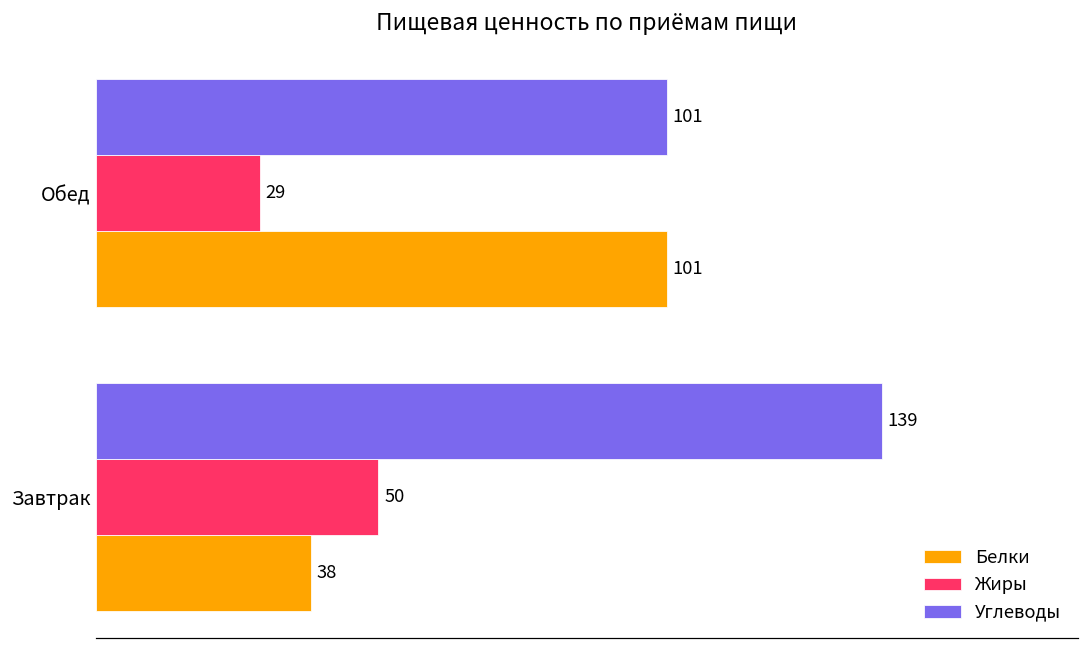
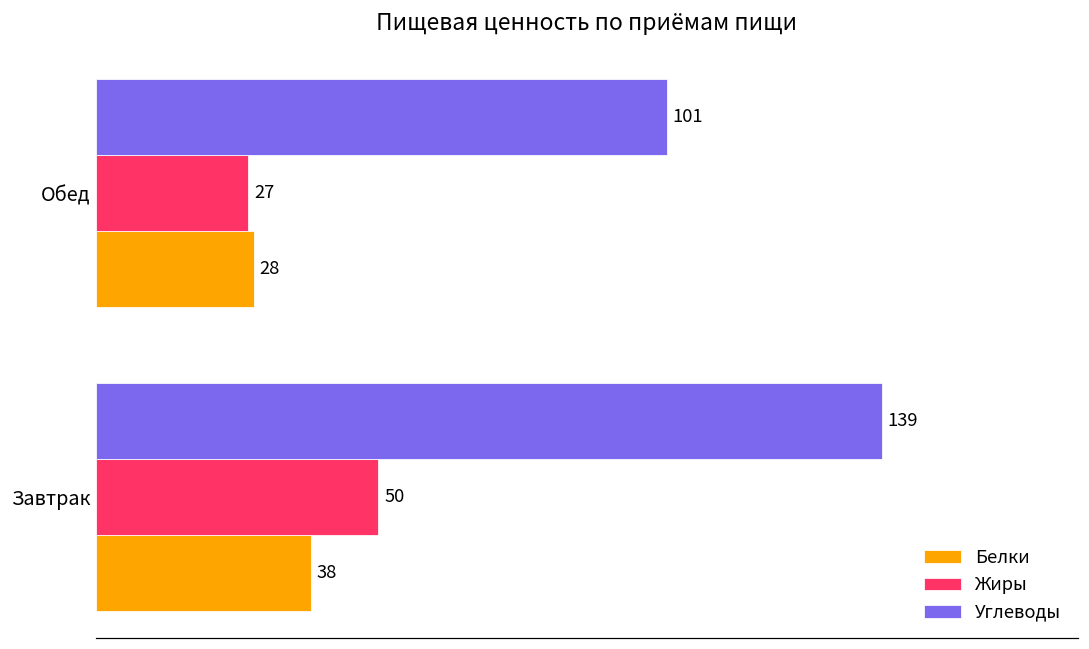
Жиры, Обед: 29 -> 27
Белки, Обед: 101 -> 28
